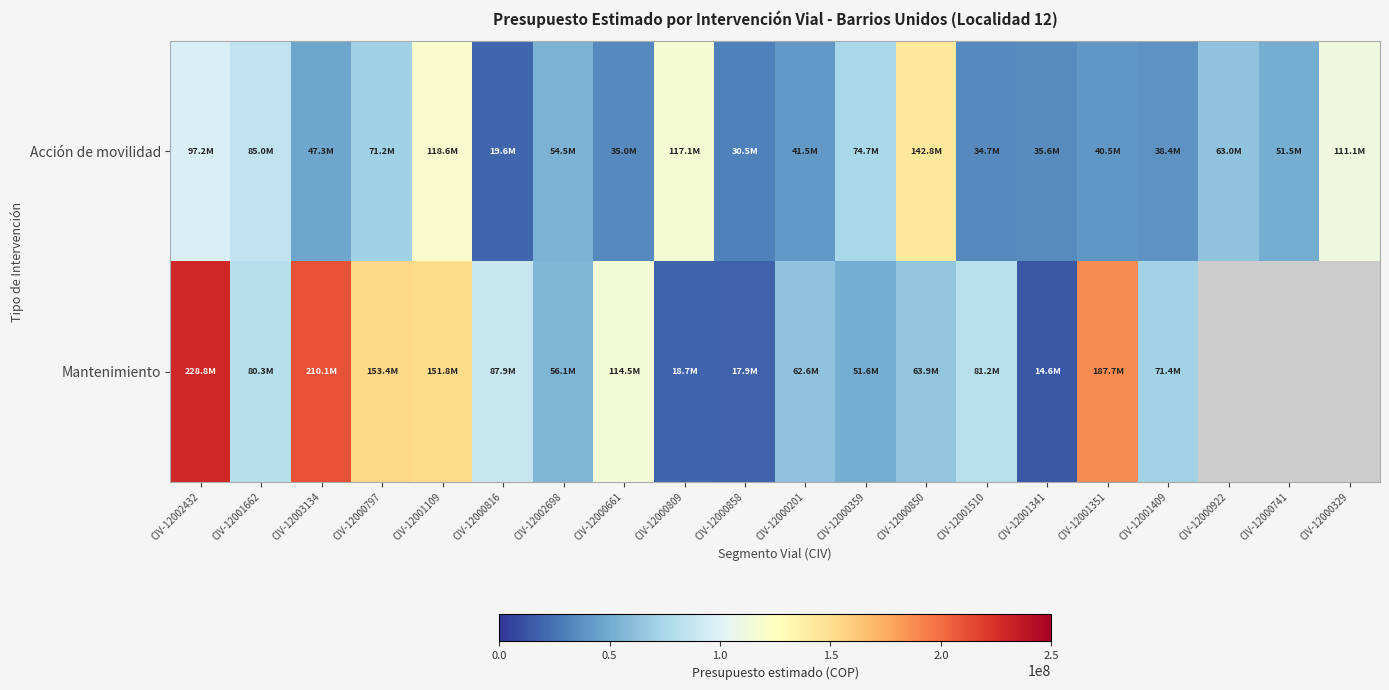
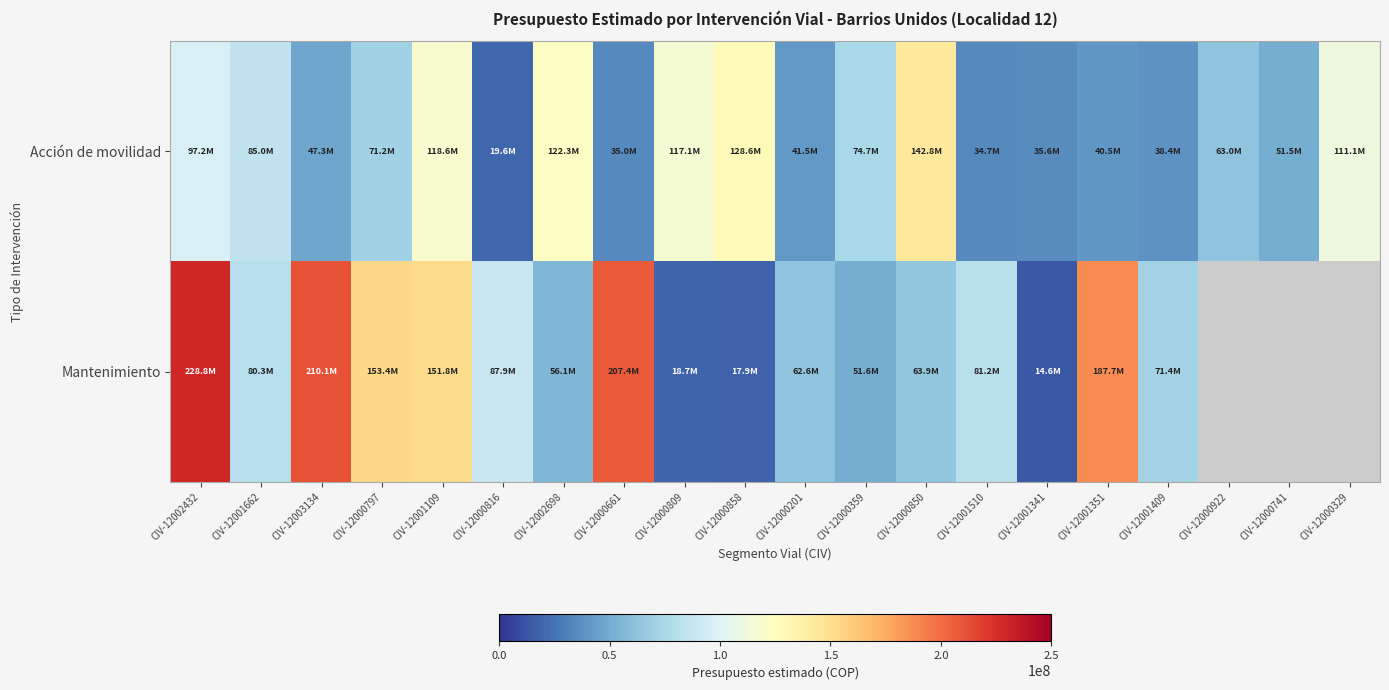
Acción de movilidad, CIV-12002698: 54.5M -> 122.3M
Acción de movilidad, CIV-12000858: 30.5M -> 128.6M
Mantenimiento, CIV-12000661: 114.5M -> 207.4M
